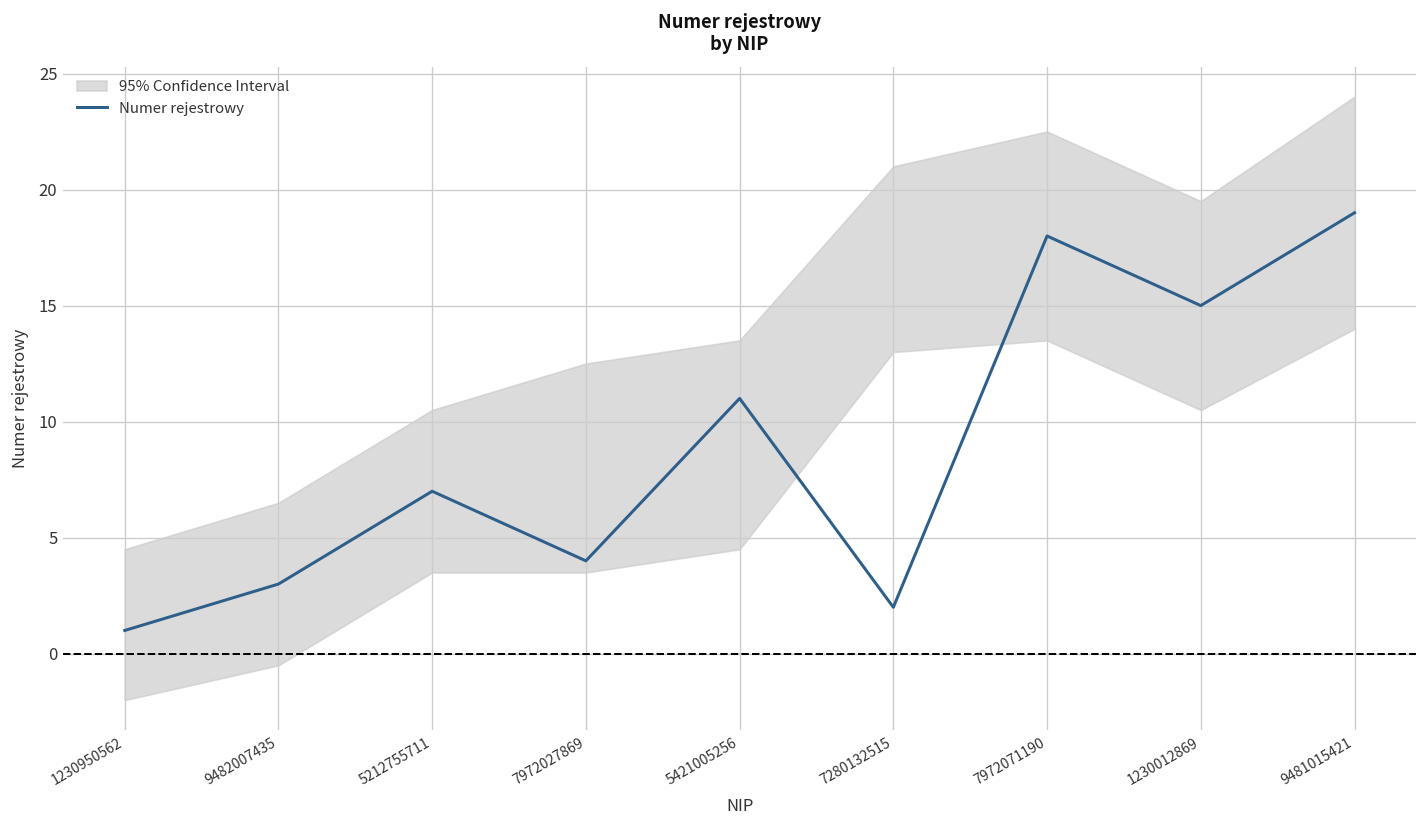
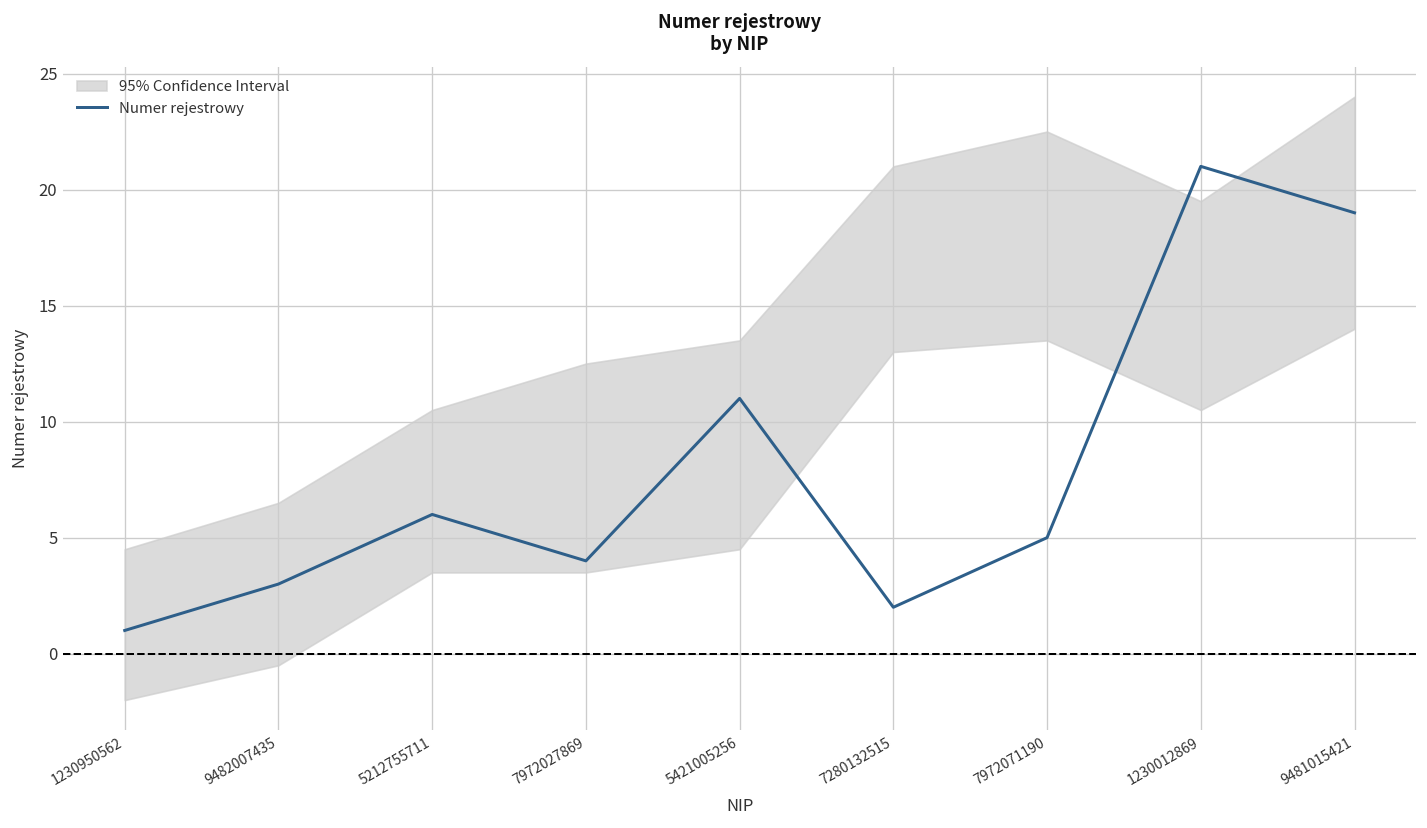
Numer rejestrowy, 5212755711: 7 -> 6
Numer rejestrowy, 7972071190: 18 -> 5
Numer rejestrowy, 1230012869: 15 -> 21
